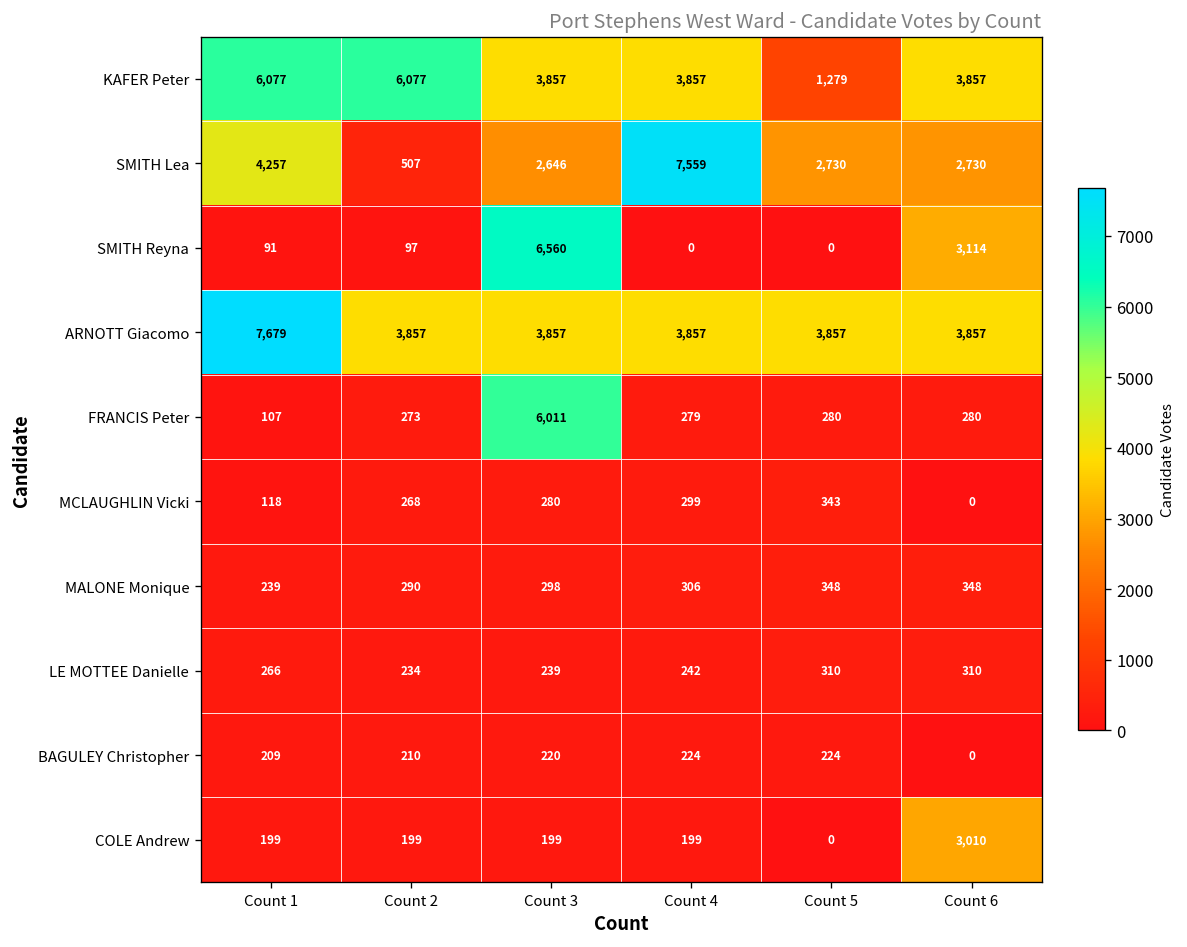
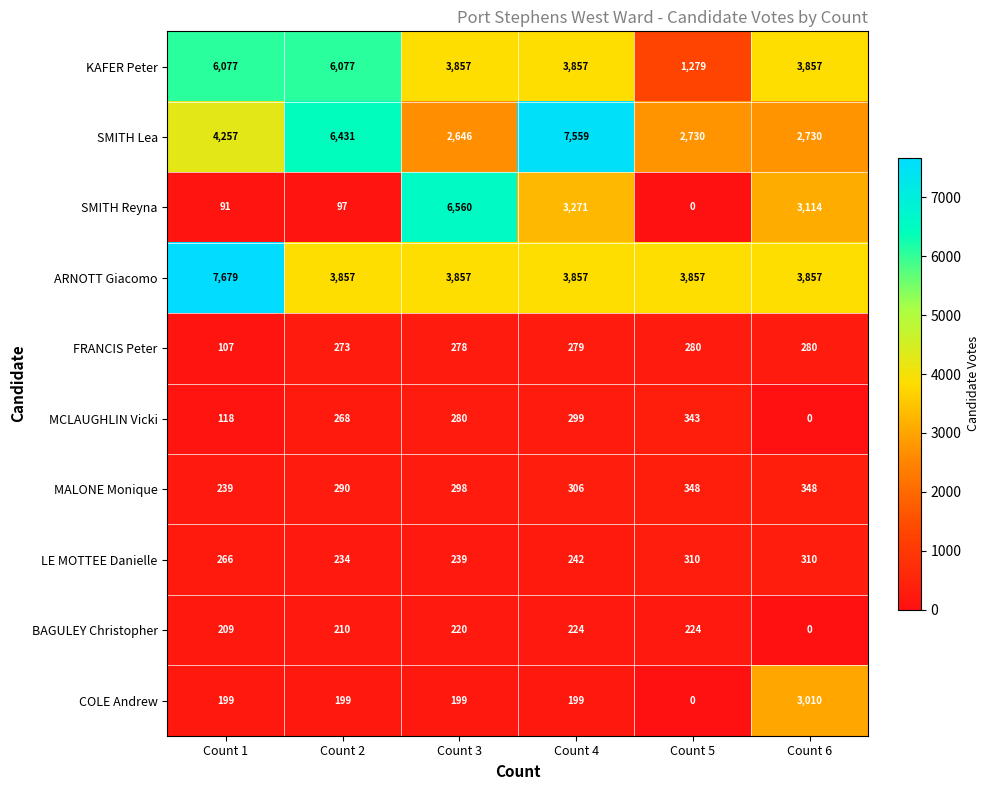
SMITH Lea, Count 2: 507 -> 6,431
SMITH Reyna, Count 4: 0 -> 3,271
FRANCIS Peter, Count 3: 6,011 -> 278
